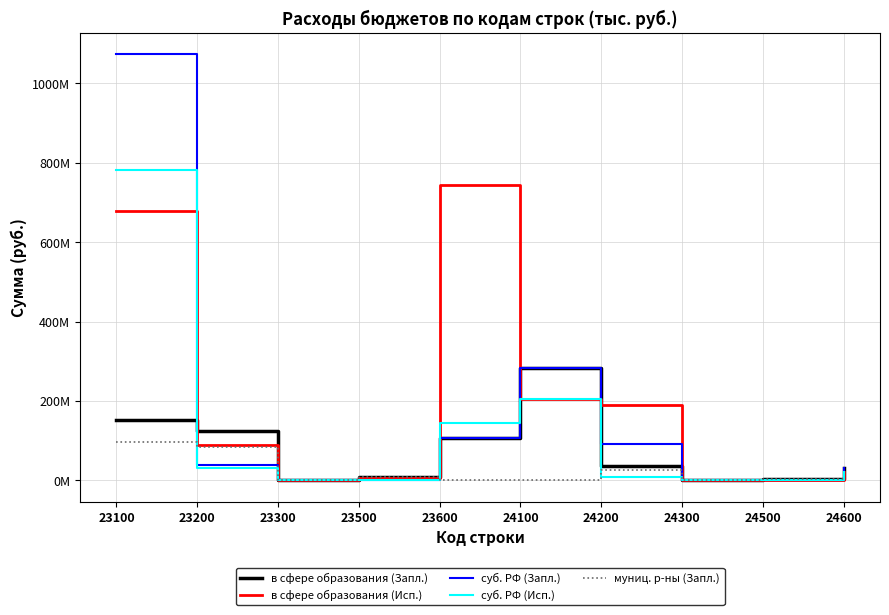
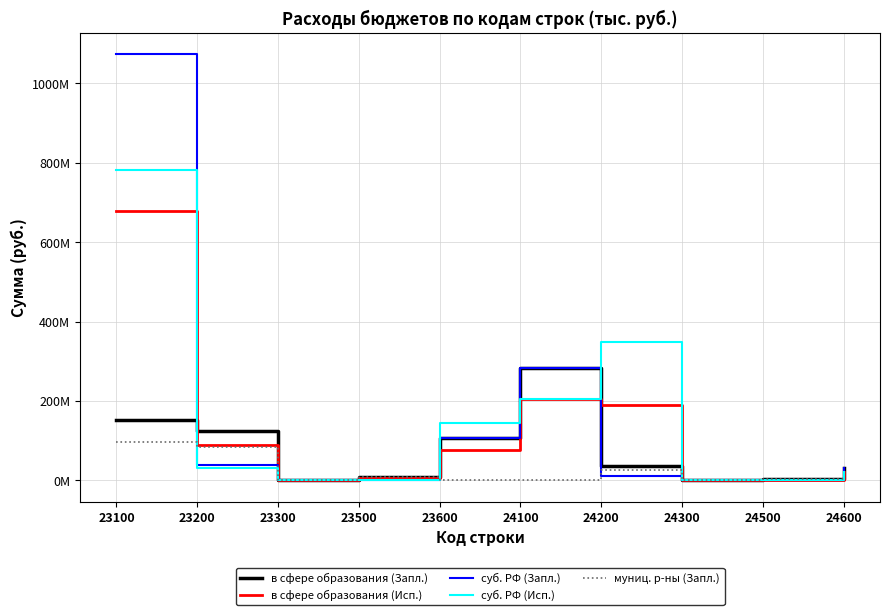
в сфере образования (Исп.), 23600: 740000000 -> 80000000
суб. РФ (Запл.), 24200: 90000000 -> 10000000
суб. РФ (Исп.), 24200: 10000000 -> 350000000
